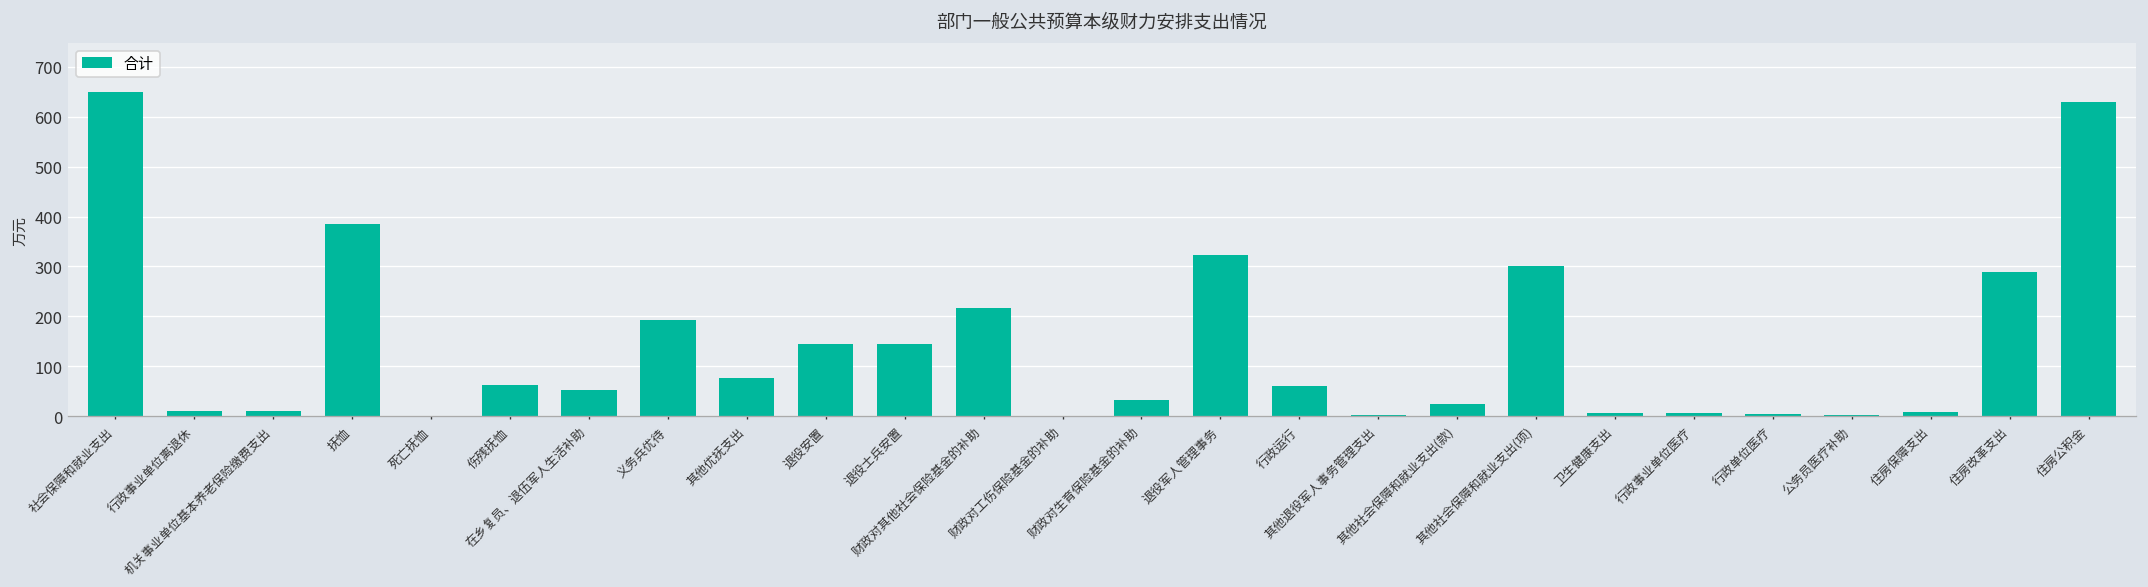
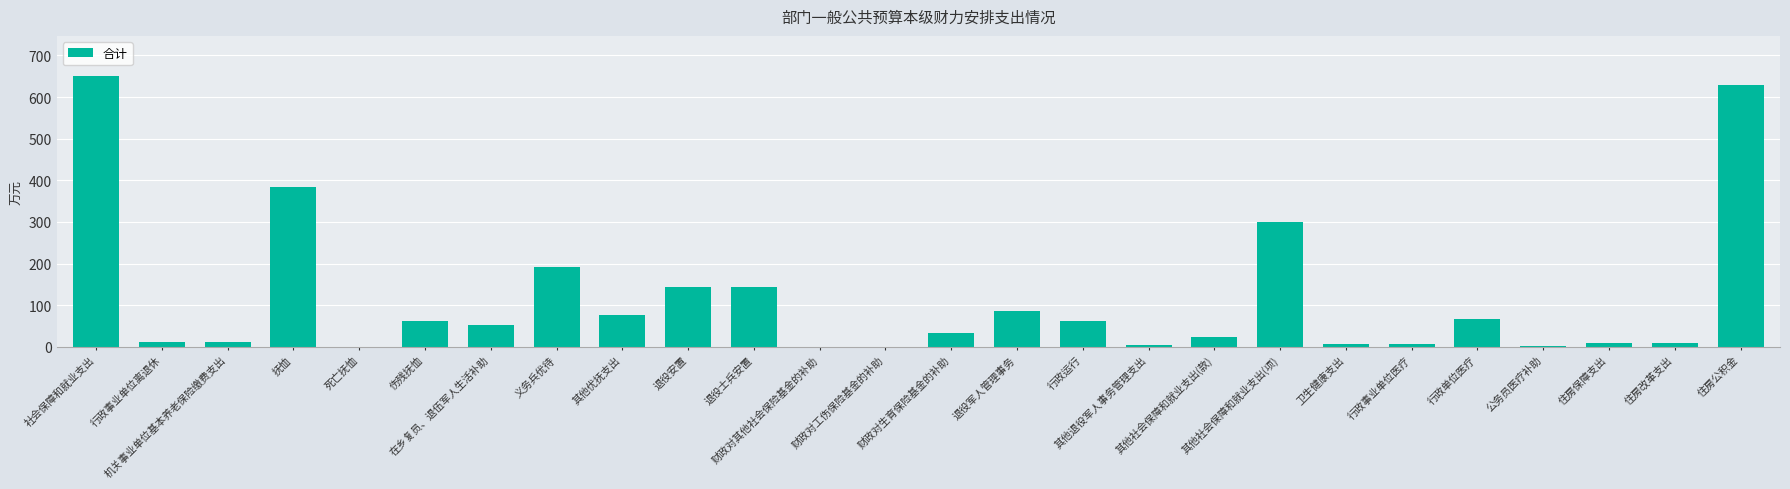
财政对其他社会保险基金的补助: 220 -> 0
退役军人管理事务: 320 -> 90
行政单位医疗: 0 -> 70
住房改革支出: 290 -> 10
